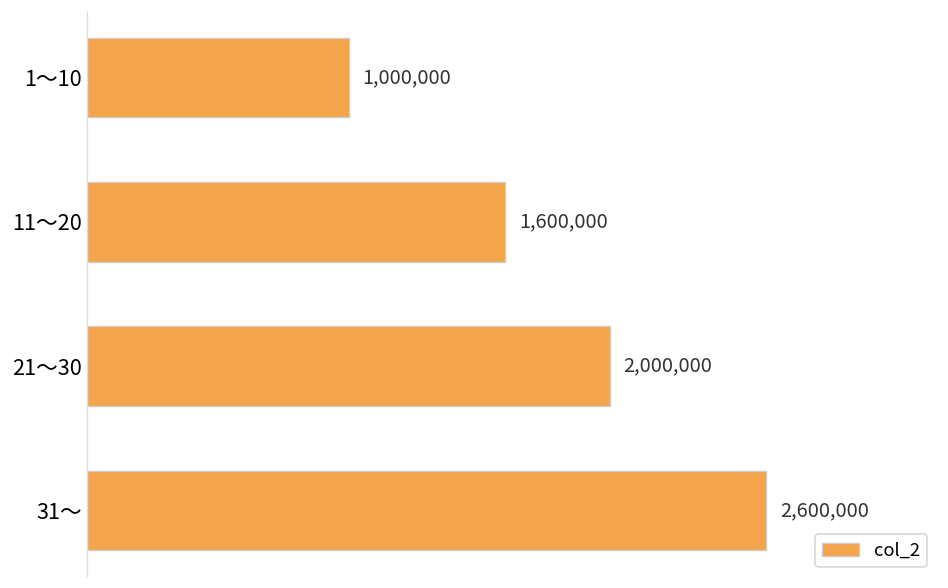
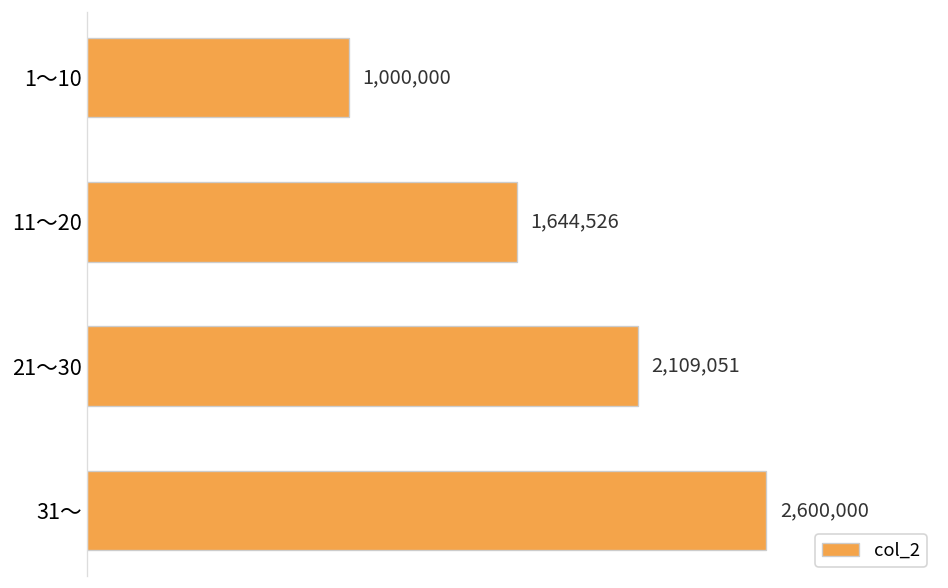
11～20: 1,600,000 -> 1,644,526
21～30: 2,000,000 -> 2,109,051
